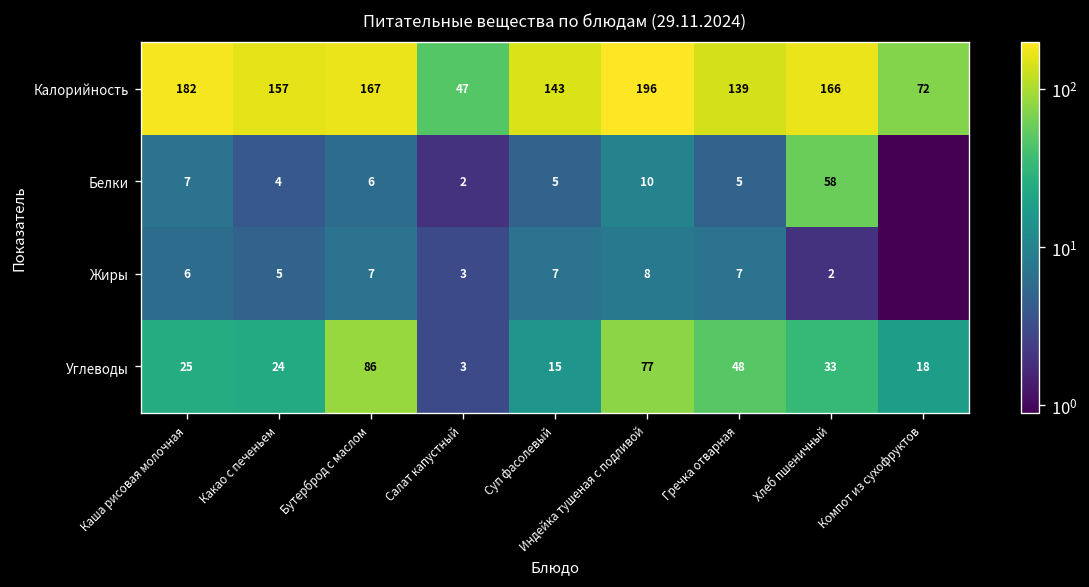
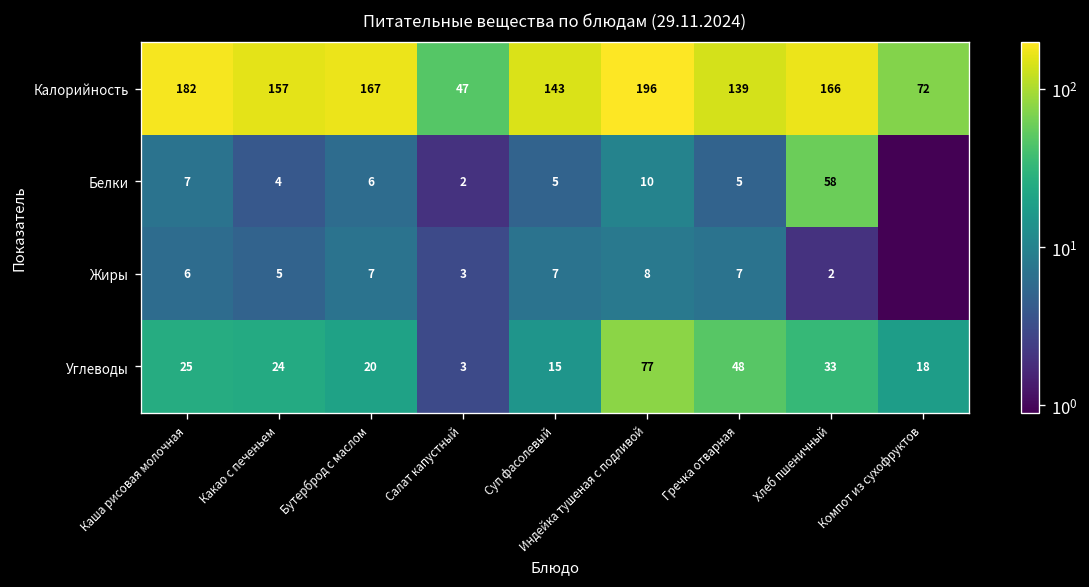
Углеводы, Бутерброд с маслом: 86 -> 20
